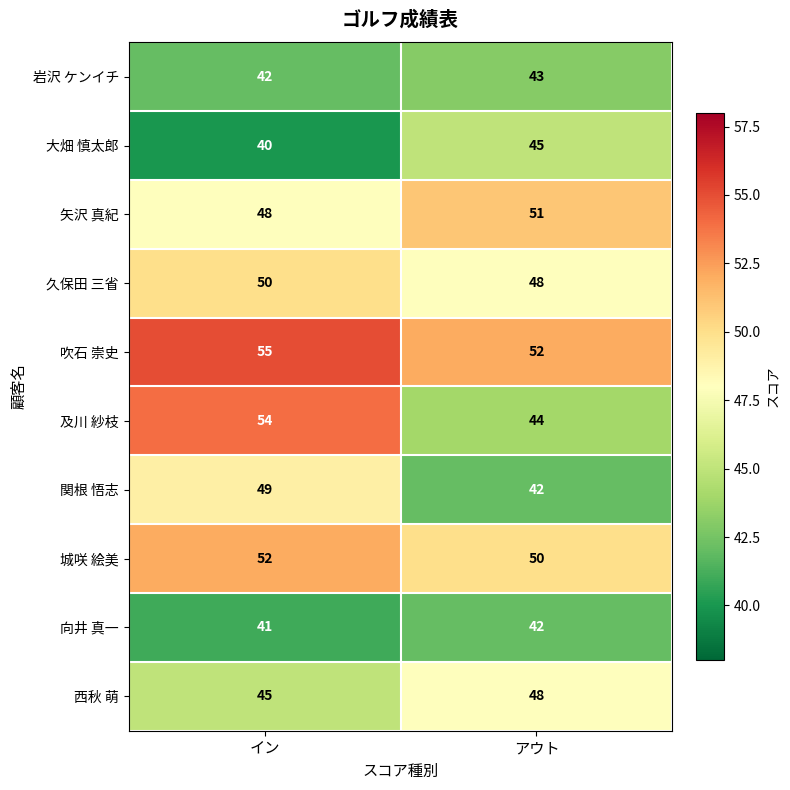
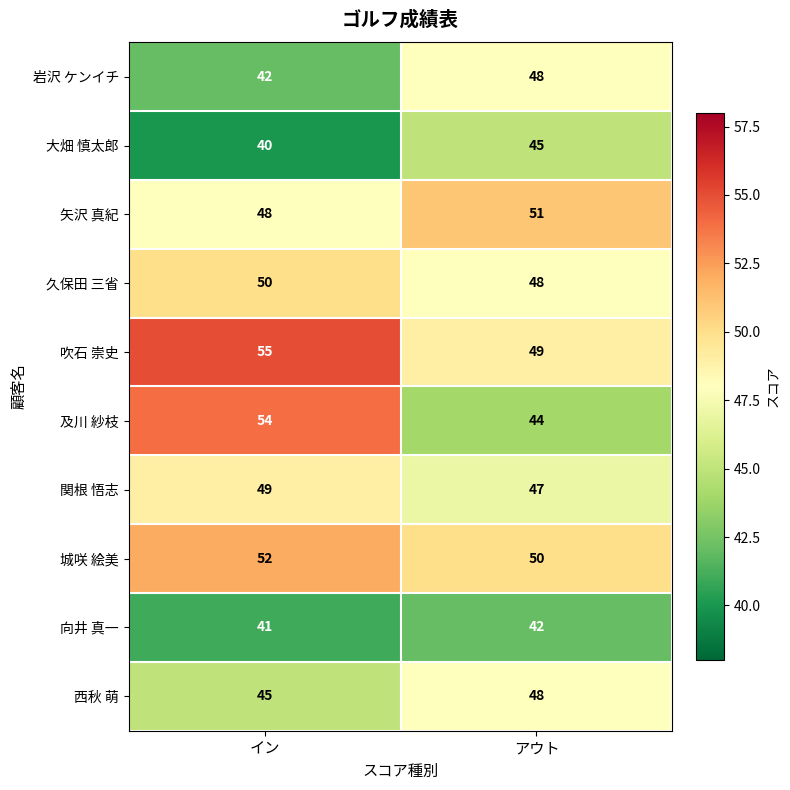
岩沢 ケンイチ, アウト: 43 -> 48
吹石 崇史, アウト: 52 -> 49
関根 悟志, アウト: 42 -> 47
